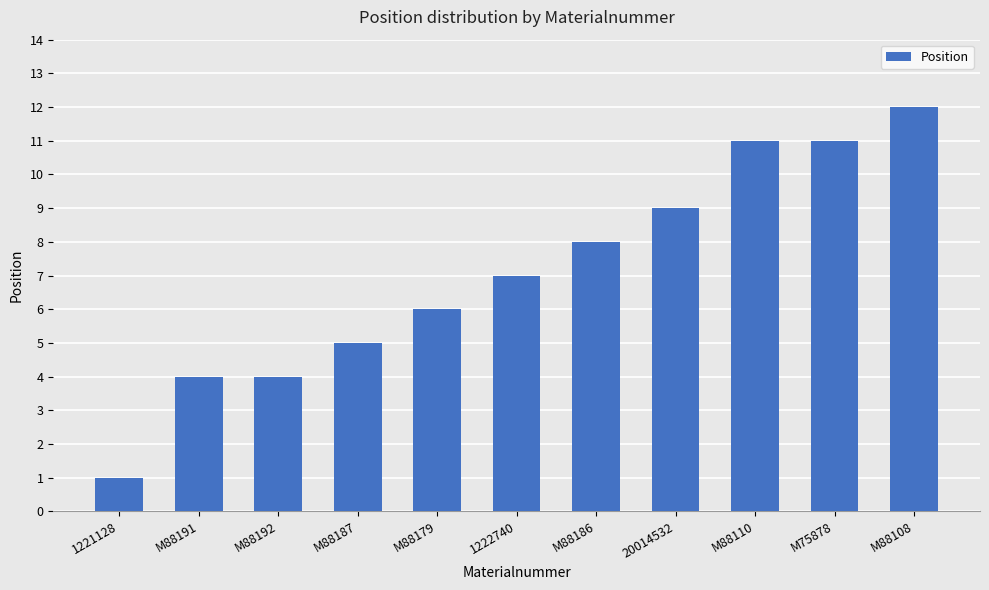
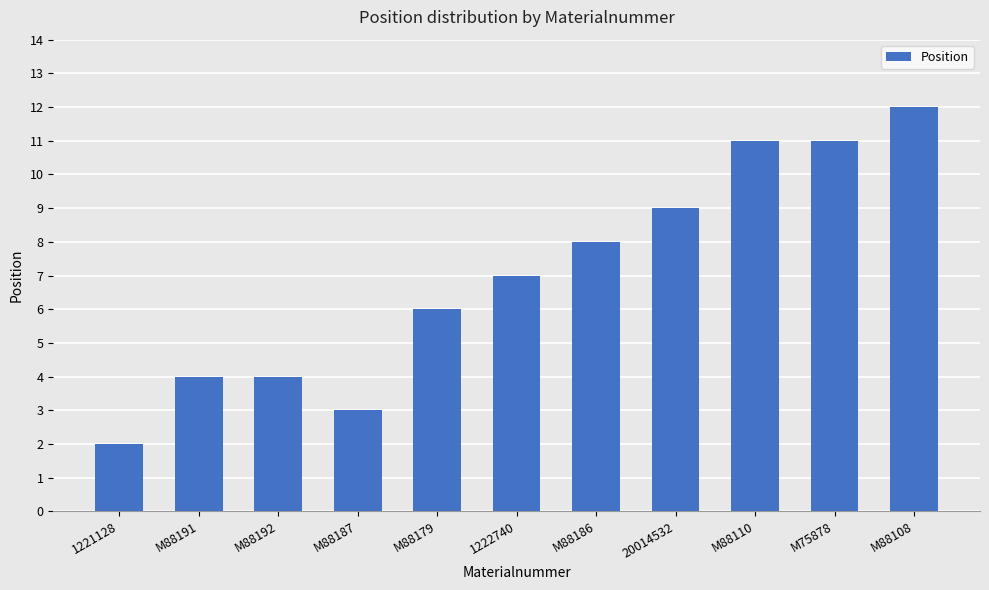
1221128: 1 -> 2
M88187: 5 -> 3
